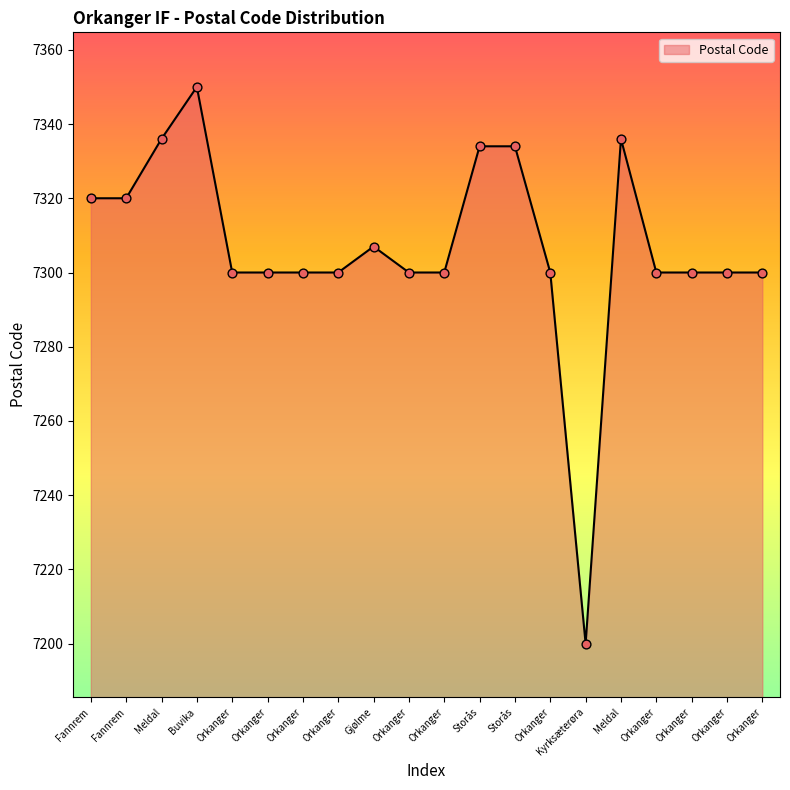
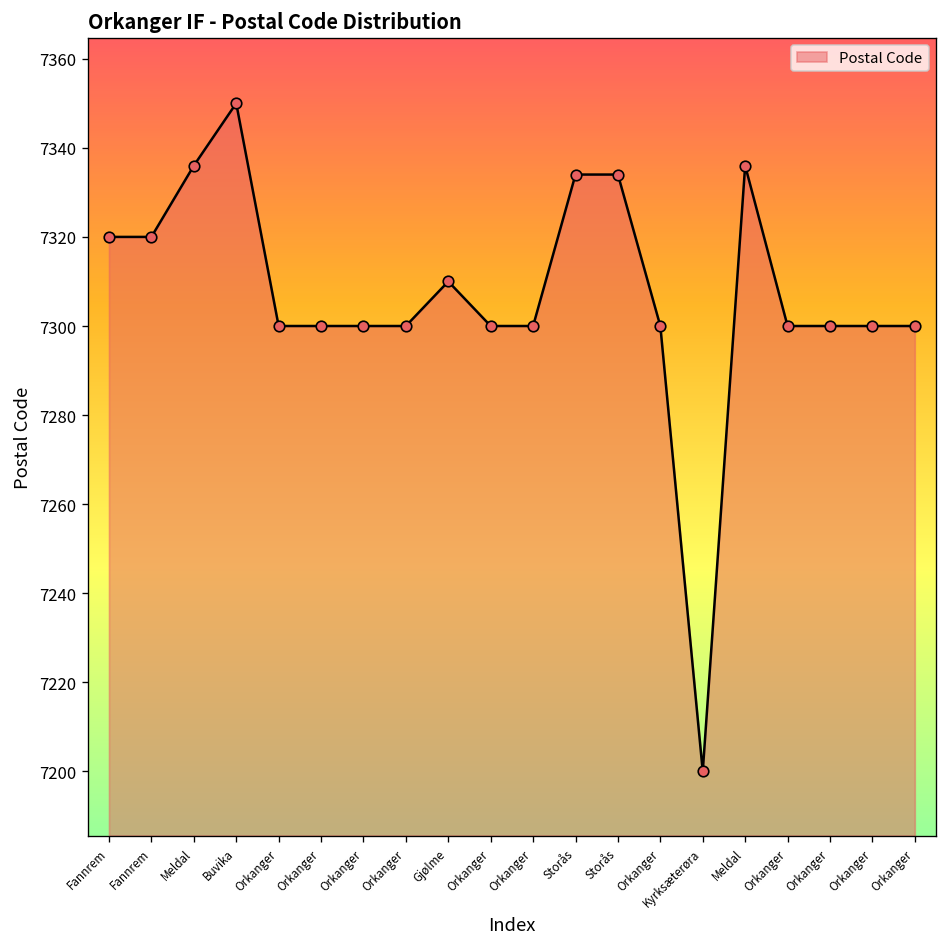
Gjølme: 7307 -> 7310
